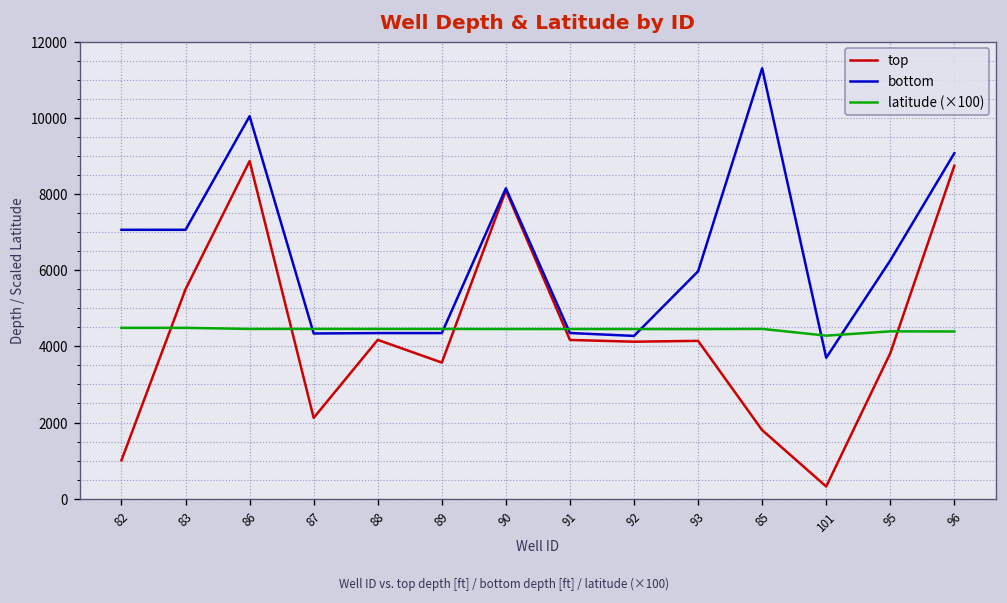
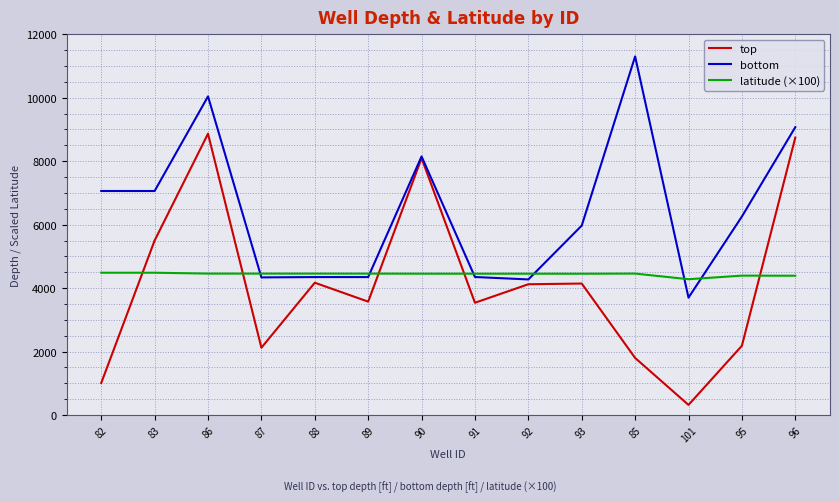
top, 91: 4200 -> 3500
top, 95: 3800 -> 2200
